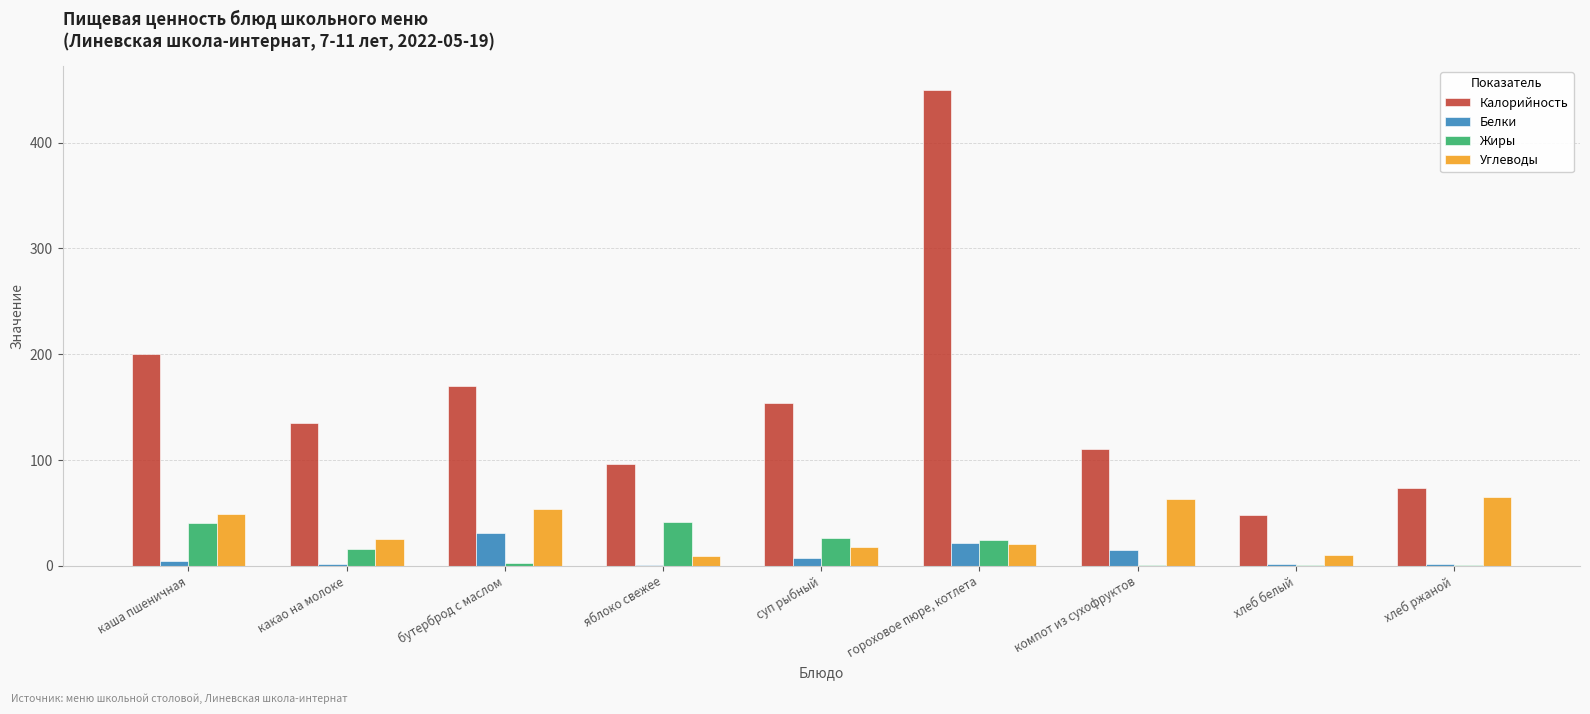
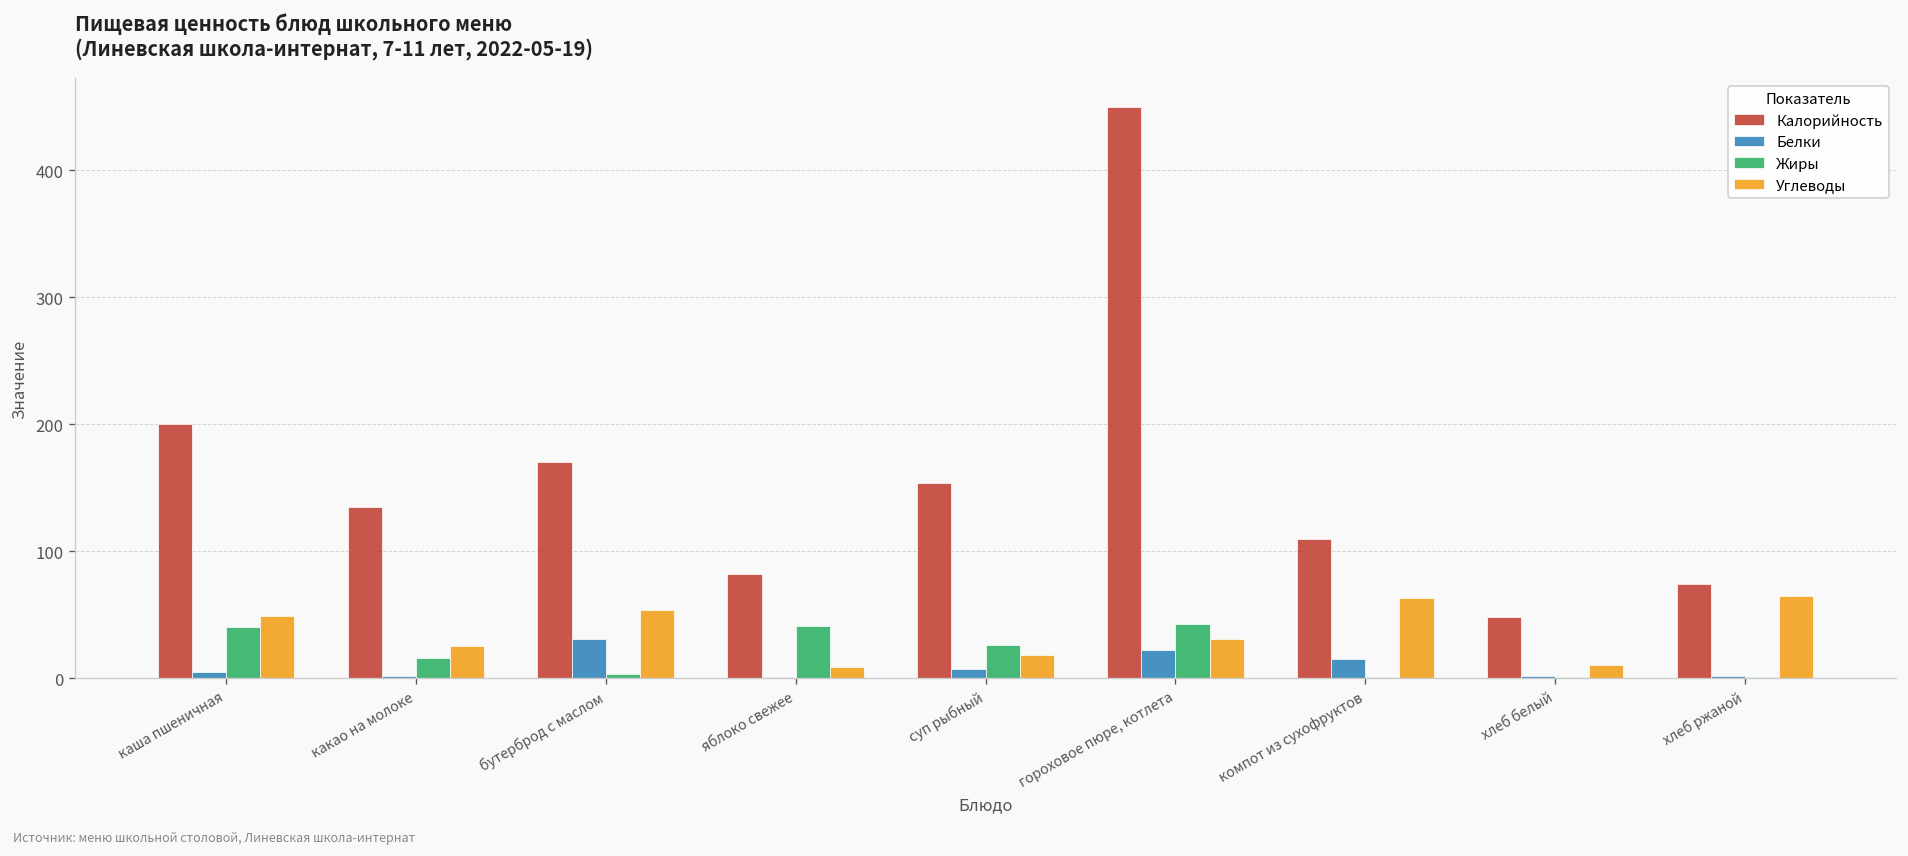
Калорийность, яблоко свежее: 96 -> 82
Жиры, гороховое пюре, котлета: 24 -> 43
Углеводы, гороховое пюре, котлета: 21 -> 31
